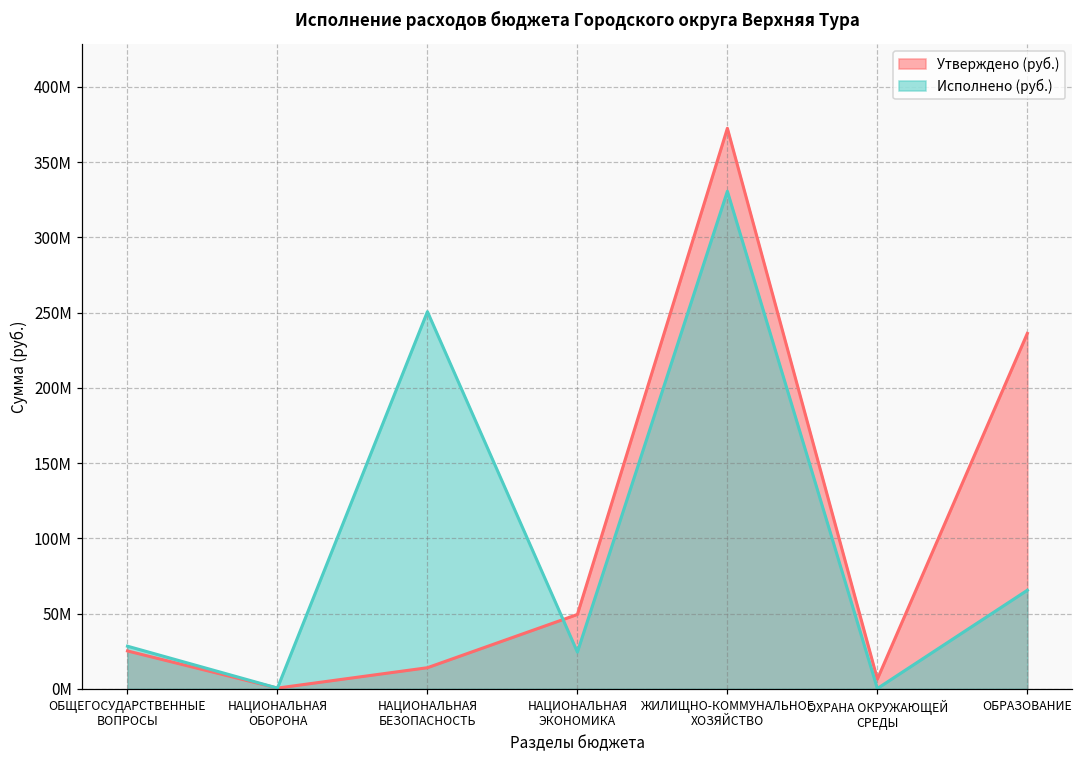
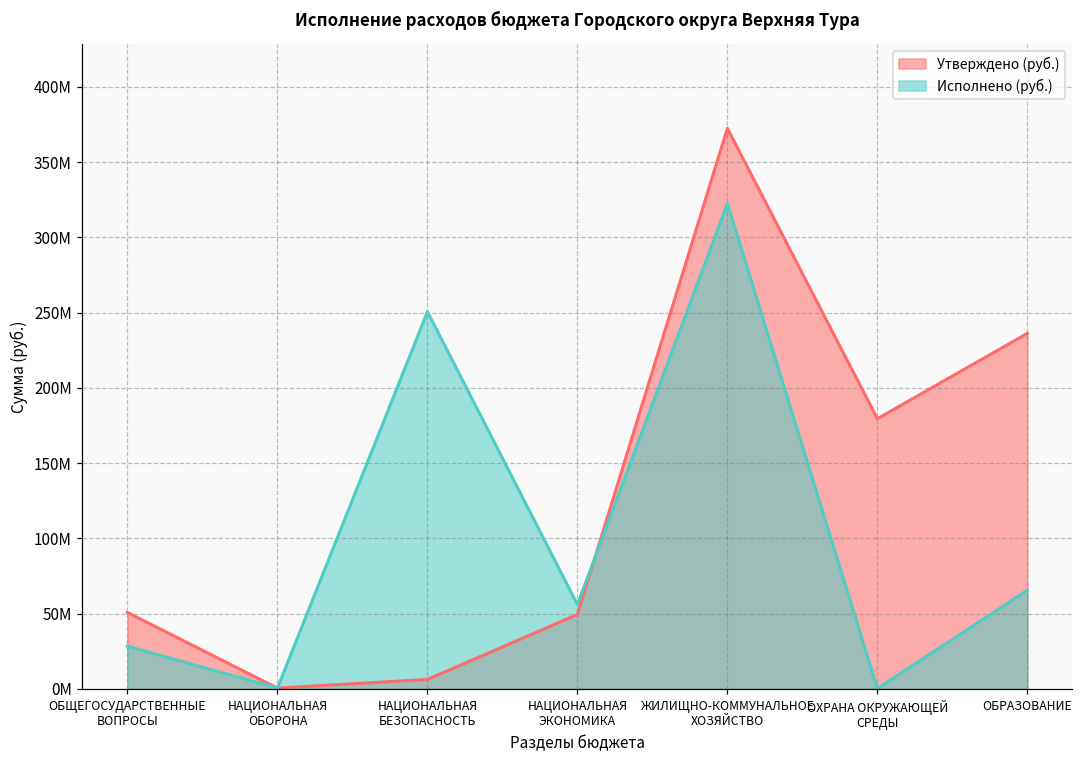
Утверждено (руб.), ОБЩЕГОСУДАРСТВЕННЫЕ ВОПРОСЫ: 25000000 -> 51000000
Утверждено (руб.), НАЦИОНАЛЬНАЯ БЕЗОПАСНОСТЬ: 14000000 -> 6000000
Исполнено (руб.), НАЦИОНАЛЬНАЯ ЭКОНОМИКА: 24000000 -> 56000000
Исполнено (руб.), ЖИЛИЩНО-КОММУНАЛЬНОЕ ХОЗЯЙСТВО: 331000000 -> 322000000
Утверждено (руб.), ОХРАНА ОКРУЖАЮЩЕЙ СРЕДЫ: 6000000 -> 179000000
